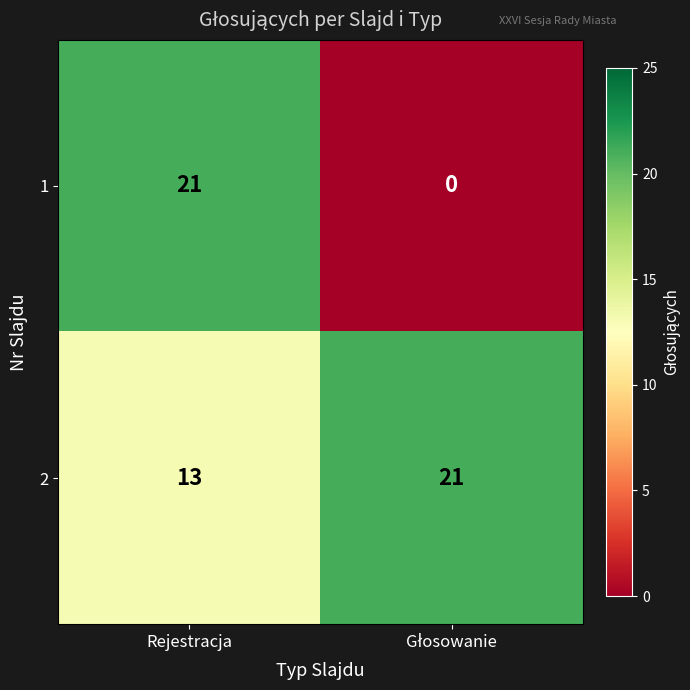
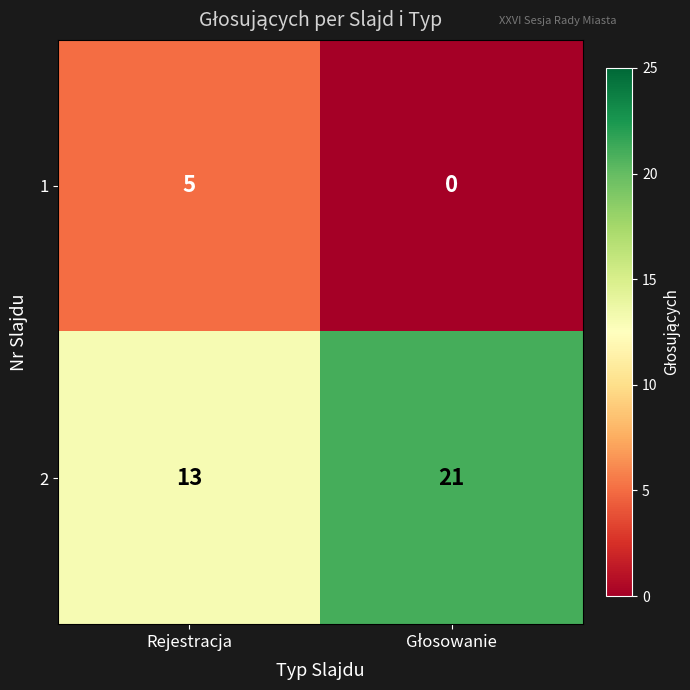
1, Rejestracja: 21 -> 5
